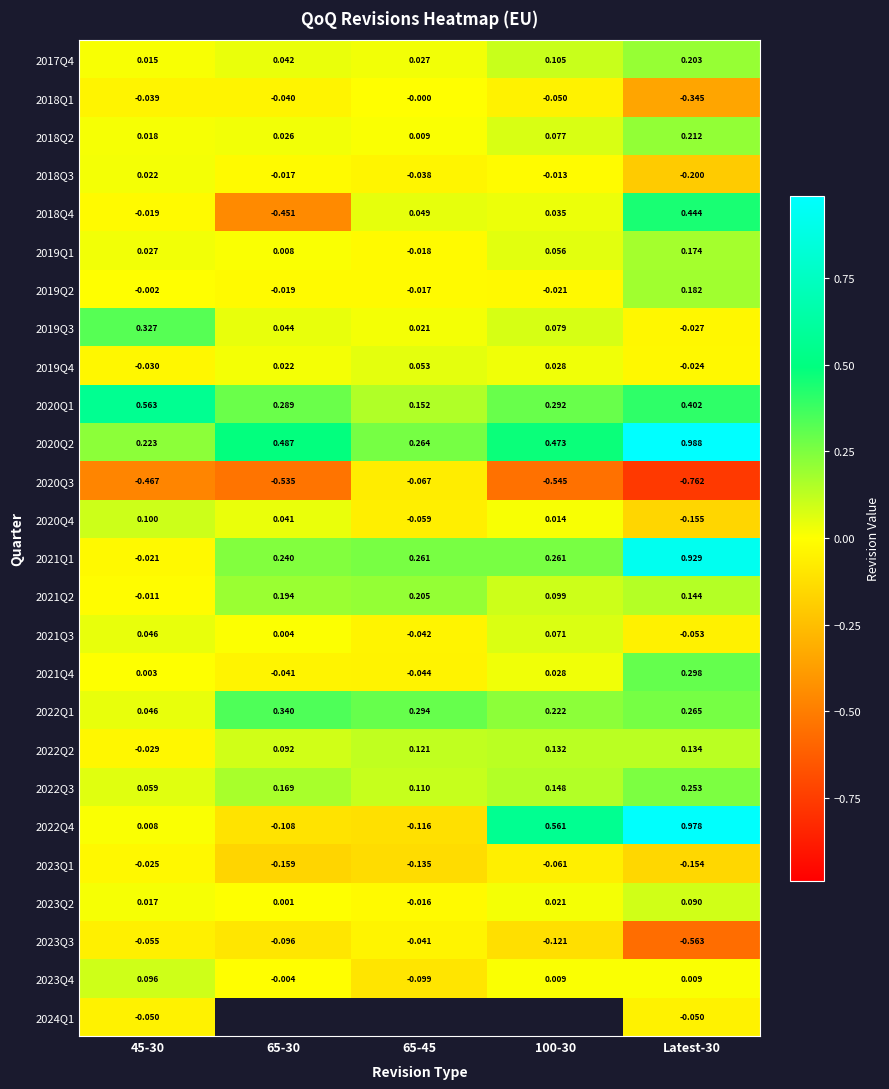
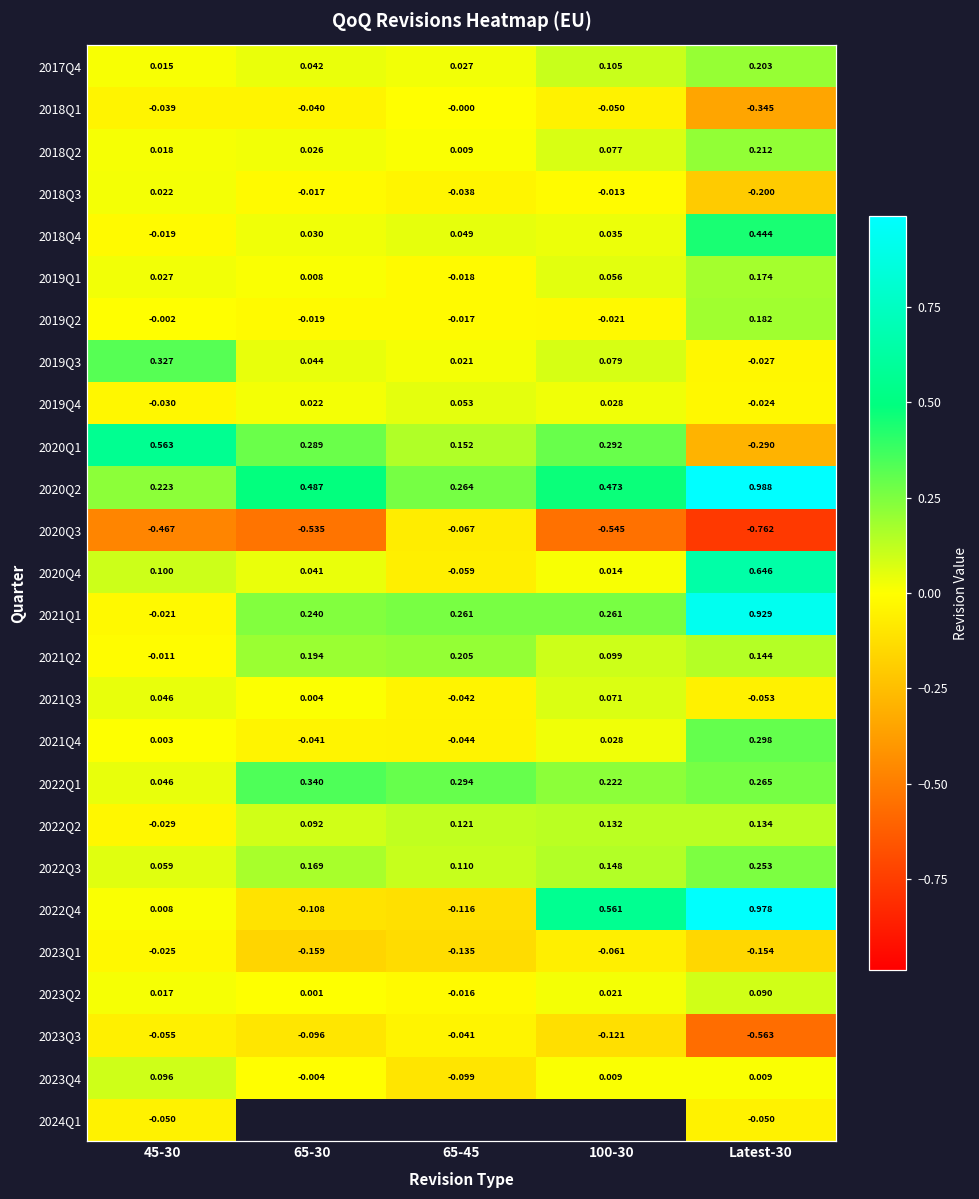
2018Q4, 65-30: -0.451 -> 0.030
2020Q1, Latest-30: 0.402 -> -0.290
2020Q4, Latest-30: -0.155 -> 0.646
